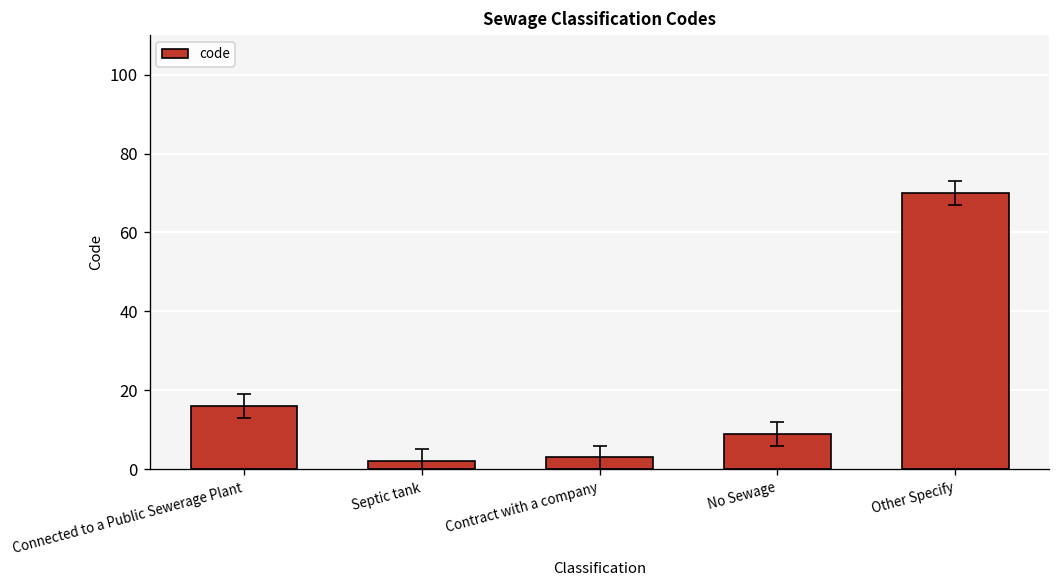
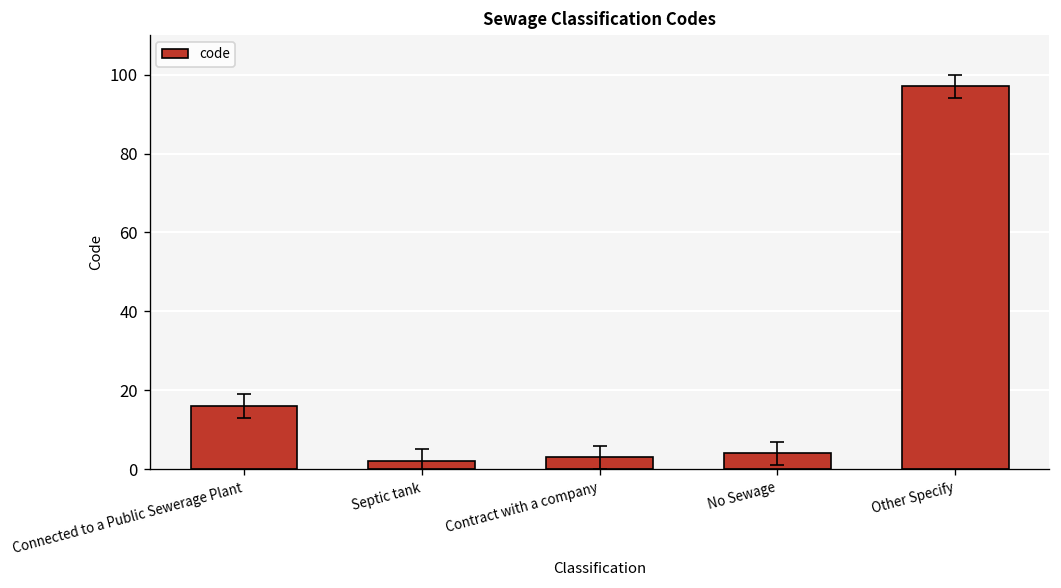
code, No Sewage: 9 -> 4
code, Other Specify: 70 -> 97
